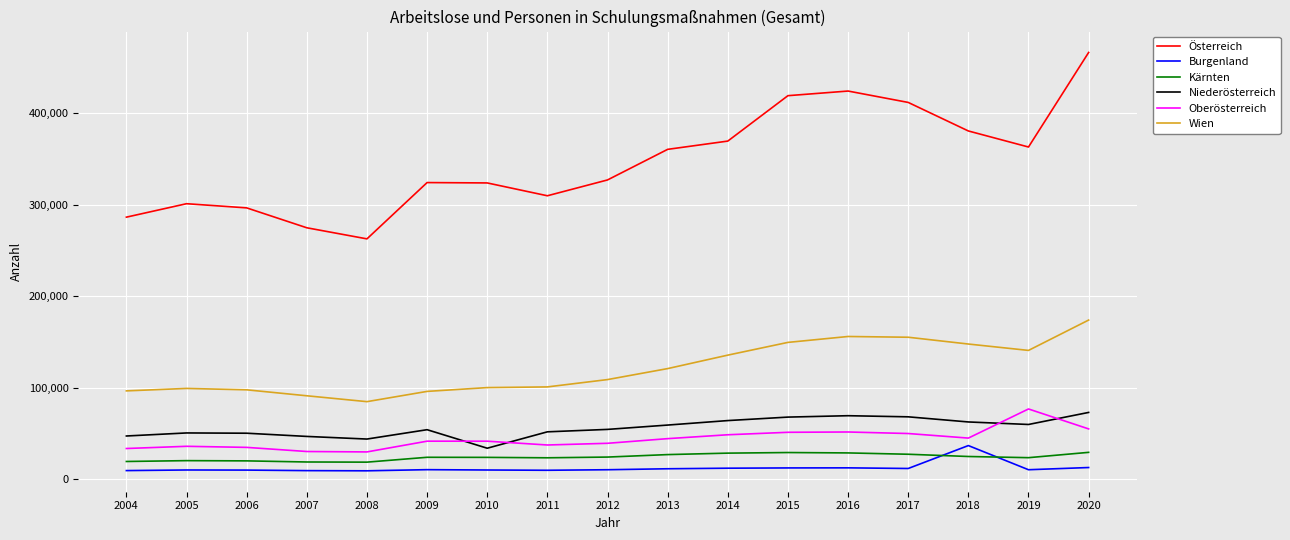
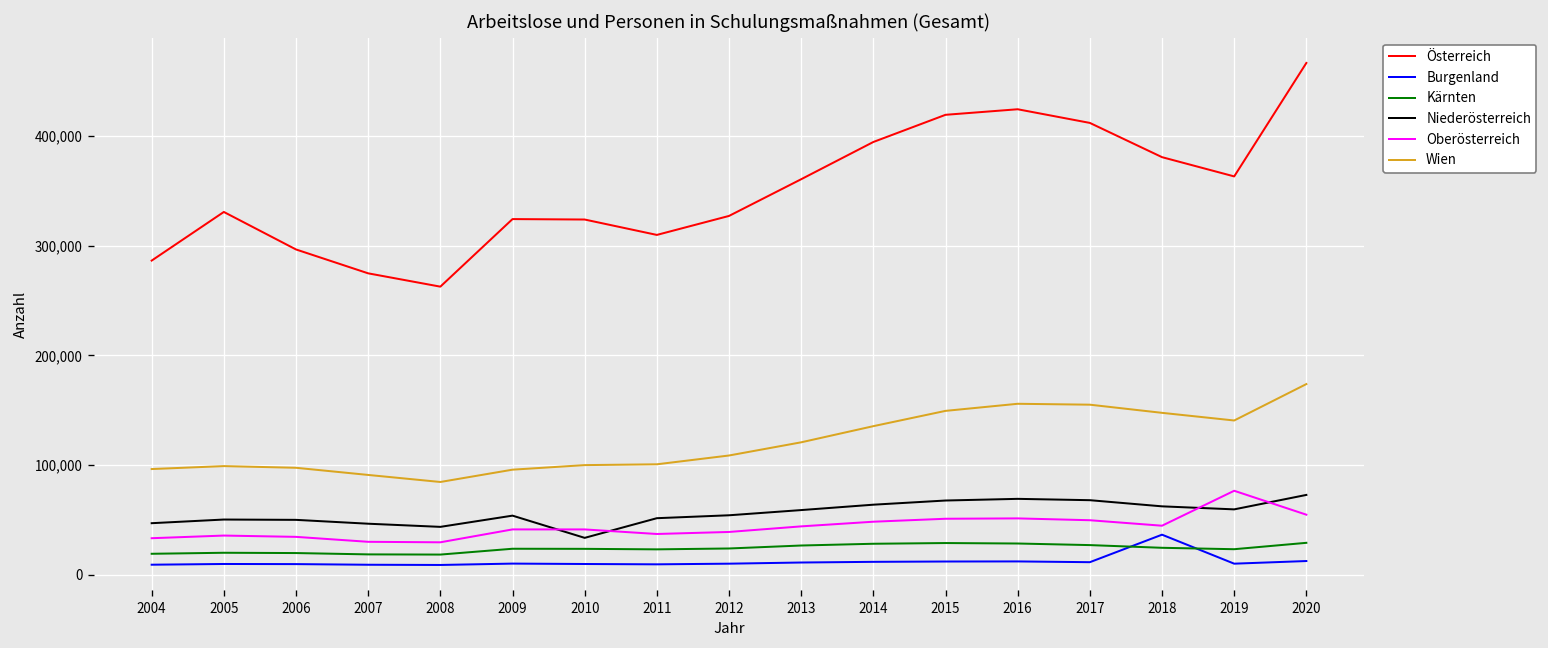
Österreich, 2005: 300,000 -> 330,000
Österreich, 2014: 370,000 -> 390,000
